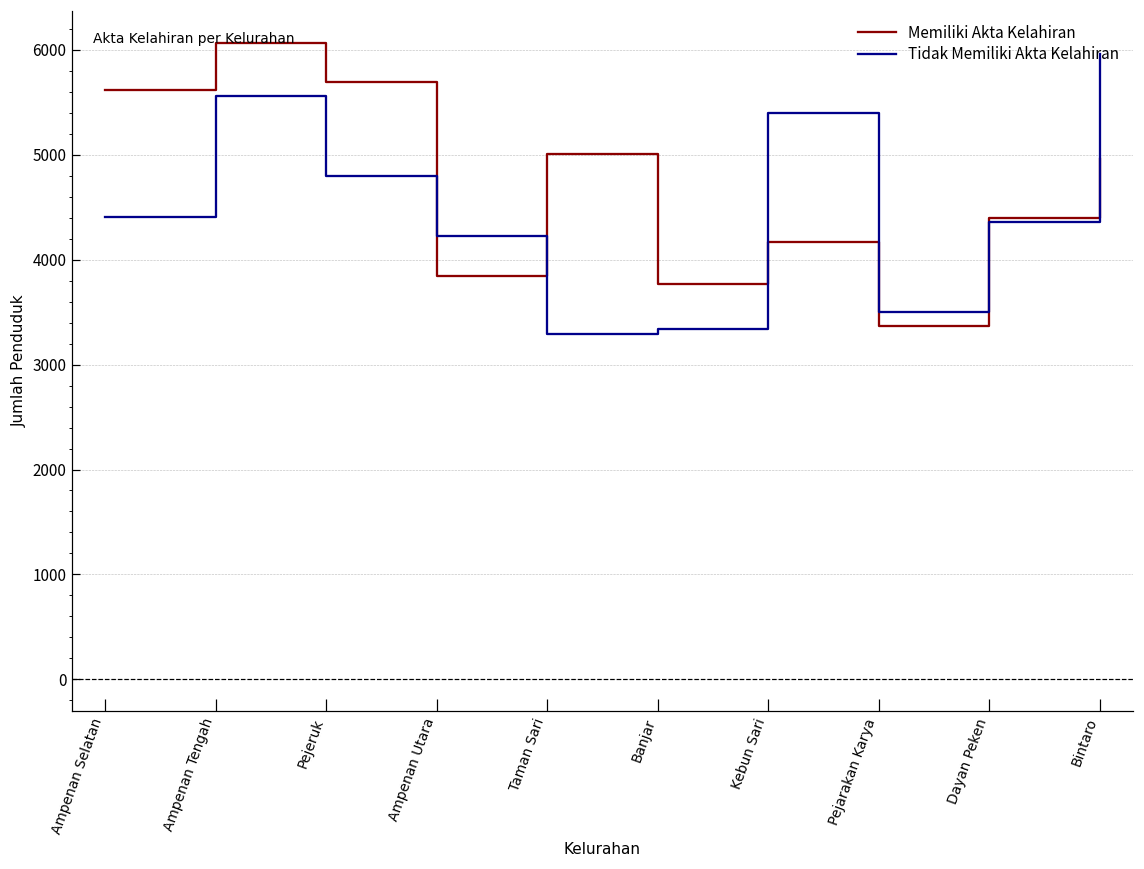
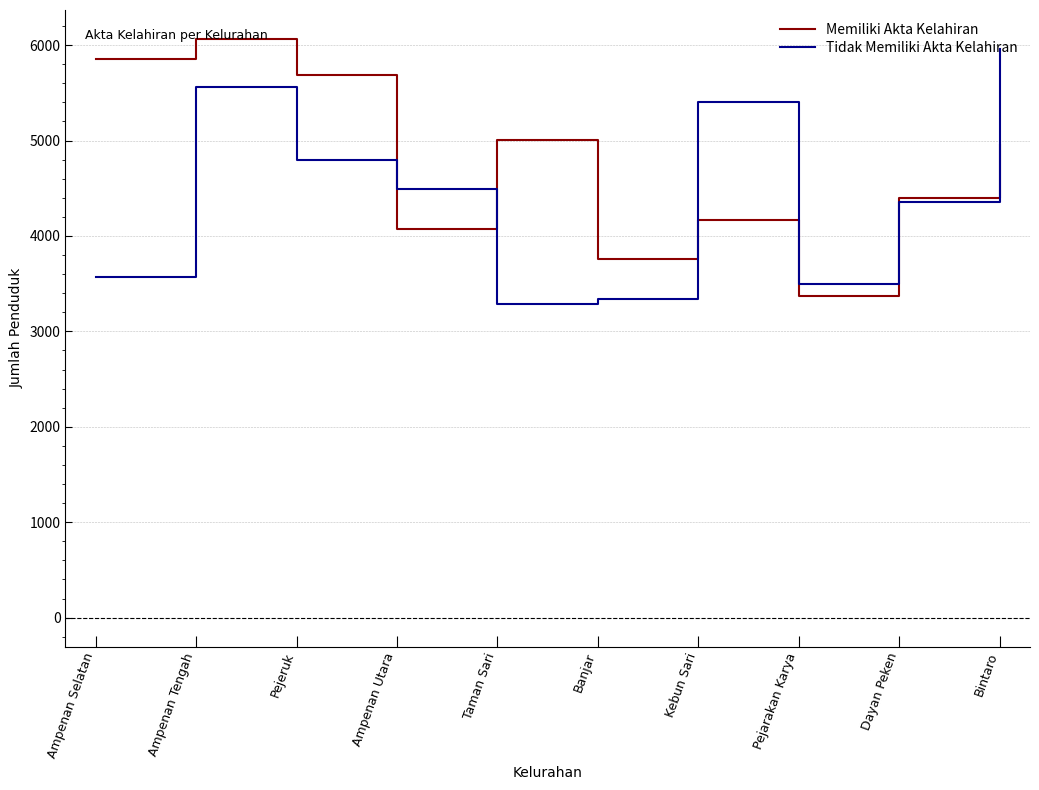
Memiliki Akta Kelahiran, Ampenan Selatan: 5600 -> 5900
Tidak Memiliki Akta Kelahiran, Ampenan Selatan: 4400 -> 3600
Memiliki Akta Kelahiran, Ampenan Utara: 3800 -> 4100
Tidak Memiliki Akta Kelahiran, Ampenan Utara: 4200 -> 4500
